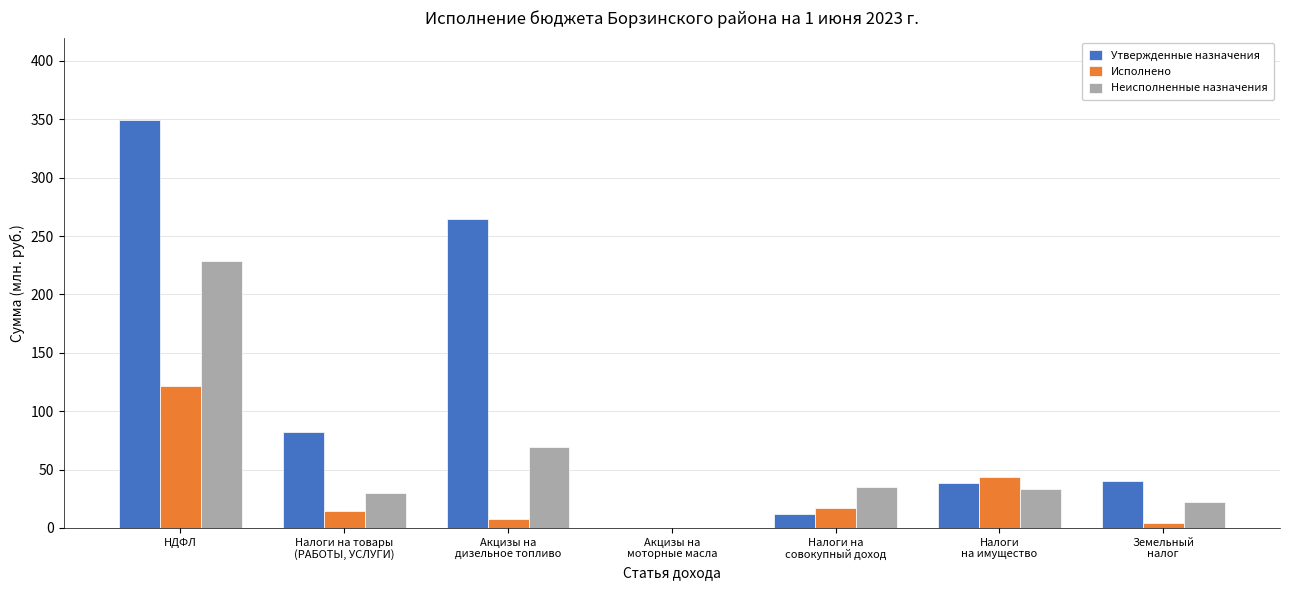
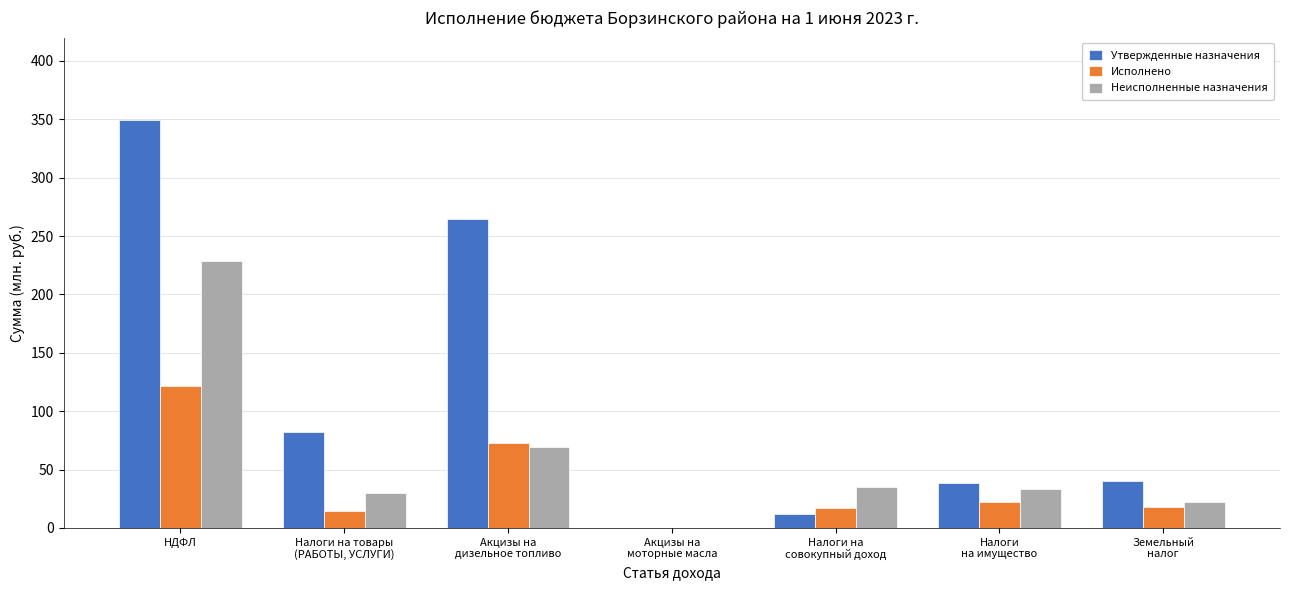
Исполнено, Акцизы на дизельное топливо: 7 -> 73
Исполнено, Налоги на имущество: 44 -> 22
Исполнено, Земельный налог: 4 -> 18
